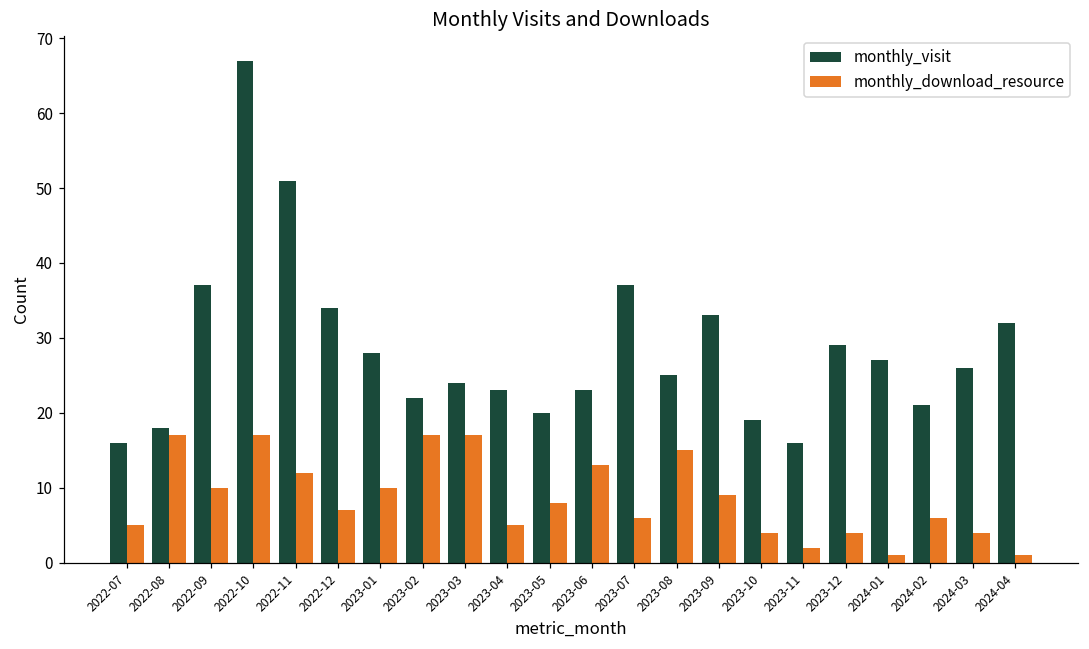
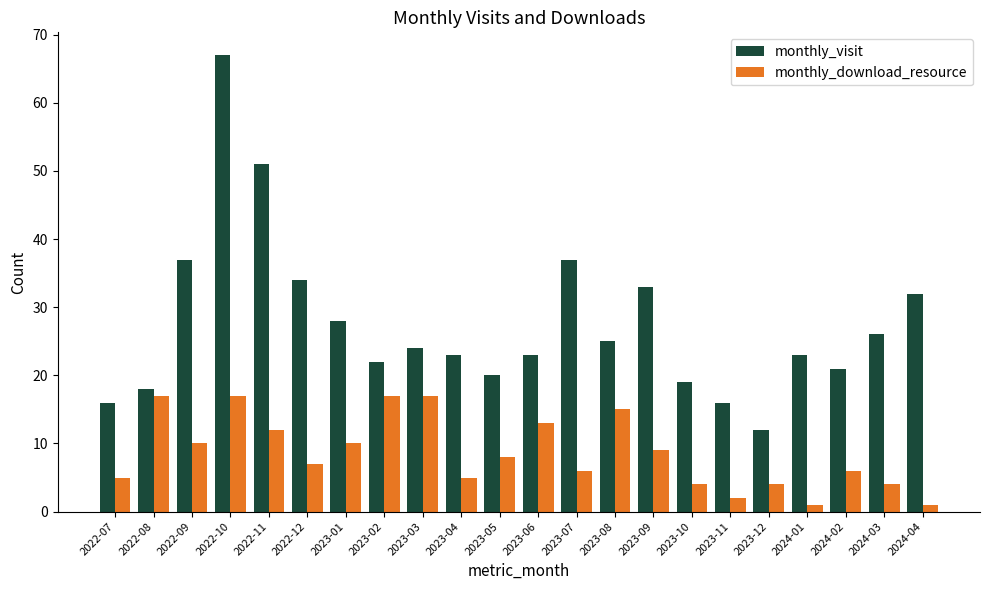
monthly_visit, 2023-12: 29 -> 12
monthly_visit, 2024-01: 27 -> 23
